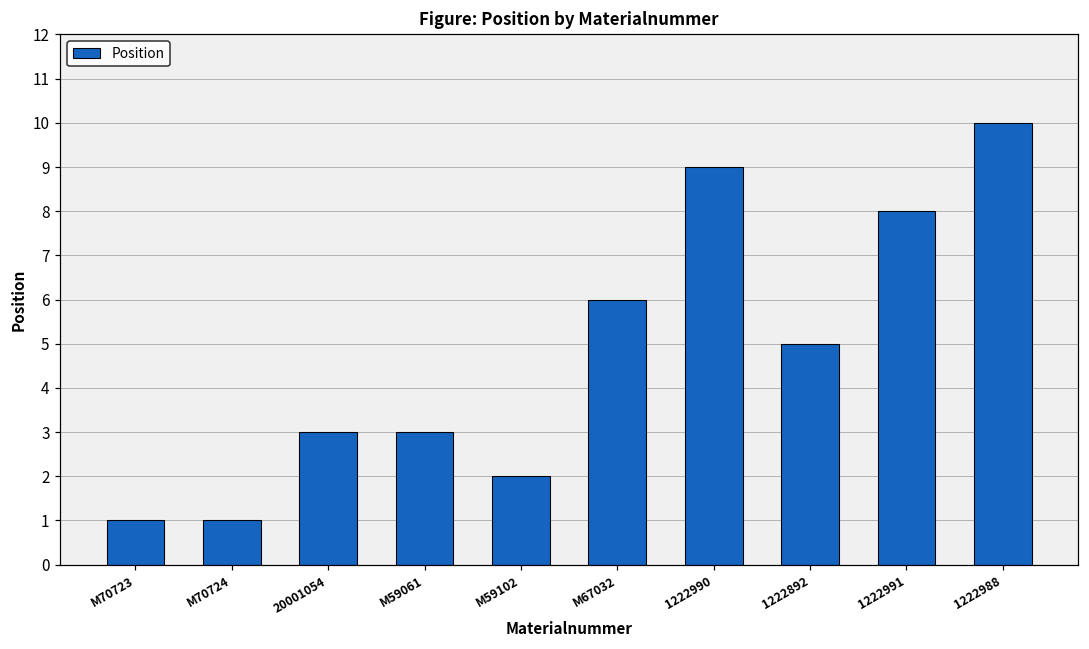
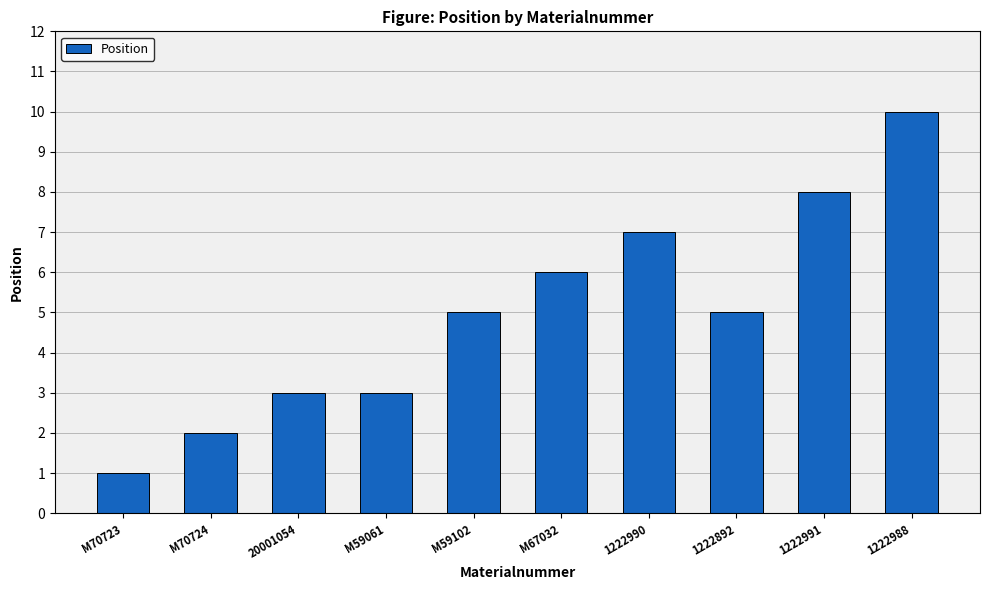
M70724: 1 -> 2
M59102: 2 -> 5
1222990: 9 -> 7
